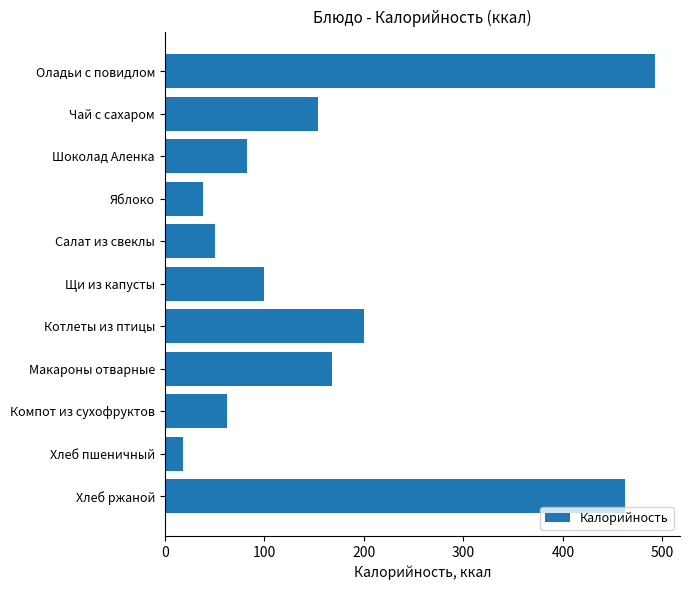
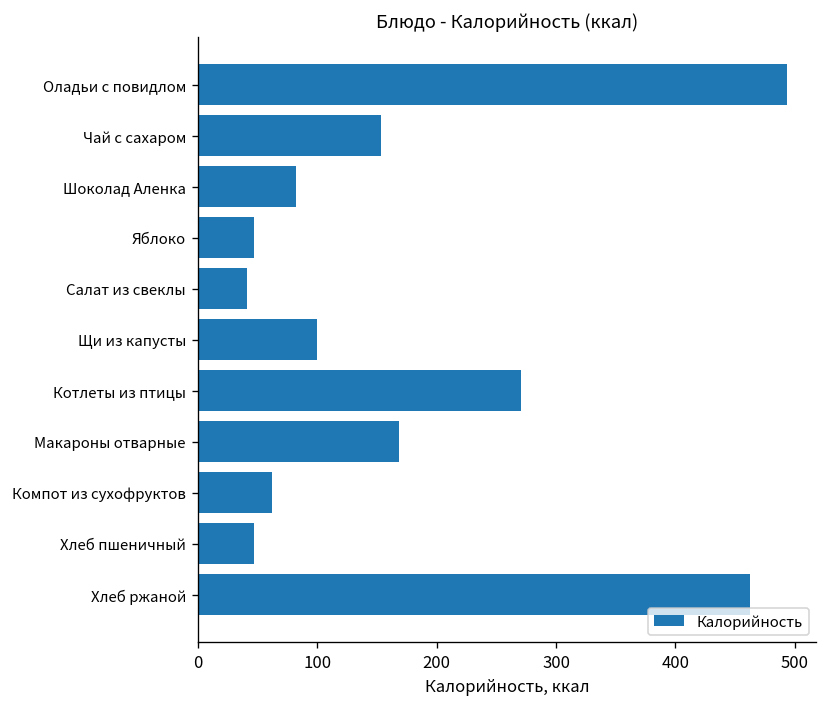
Яблоко: 40 -> 50
Салат из свеклы: 50 -> 40
Котлеты из птицы: 200 -> 270
Хлеб пшеничный: 20 -> 50
